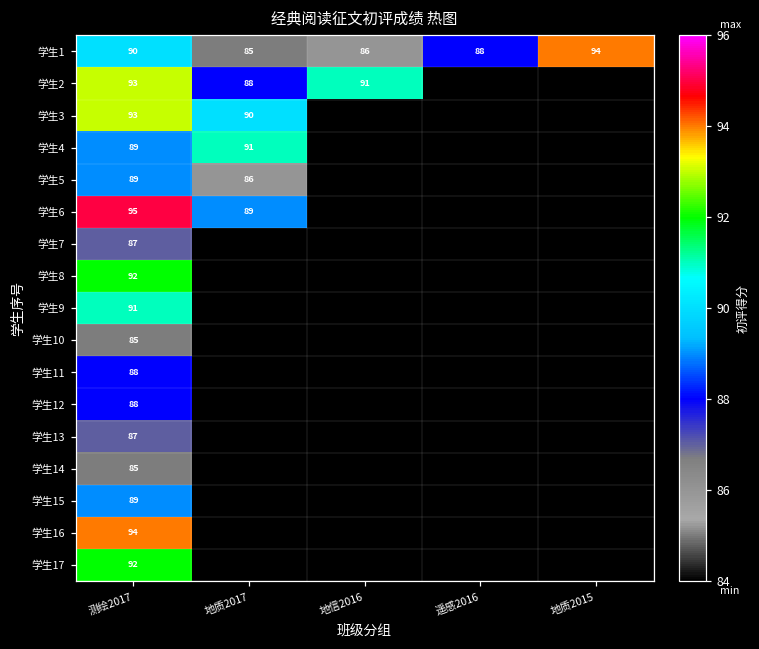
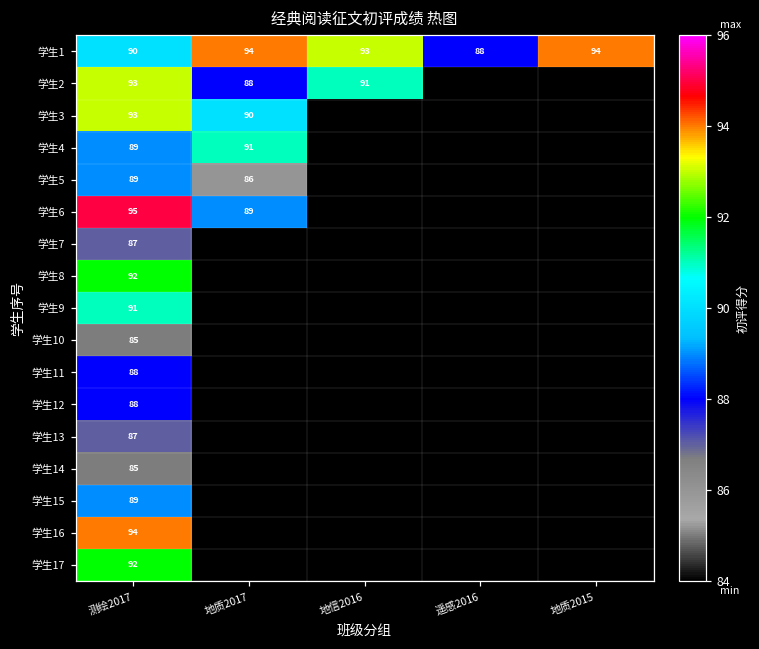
学生1, 地质2017: 85 -> 94
学生1, 地信2016: 86 -> 93
